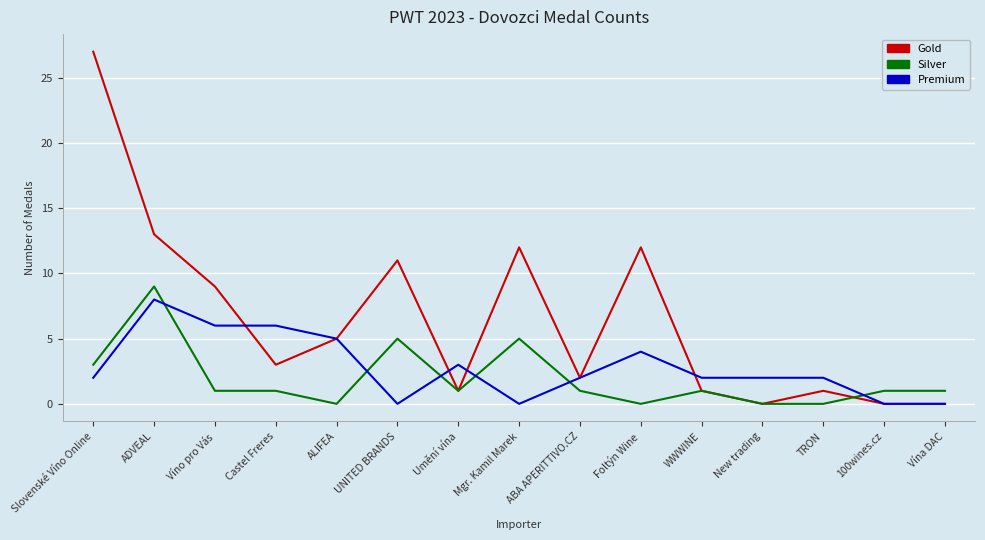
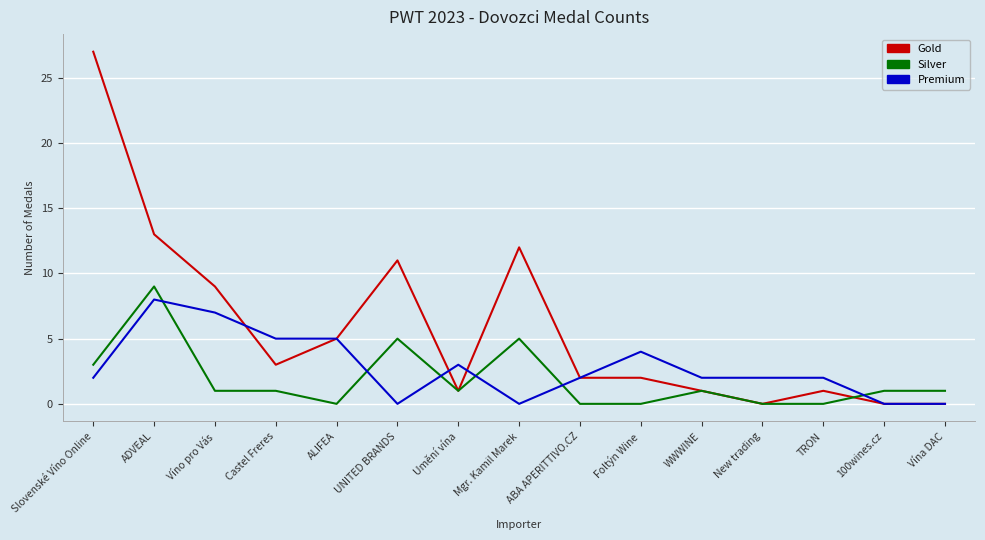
Premium, Víno pro Vás: 6 -> 7
Premium, Castel Freres: 6 -> 5
Silver, ABA APERITTIVO.CZ: 1 -> 0
Gold, Foltýn Wine: 12 -> 2
